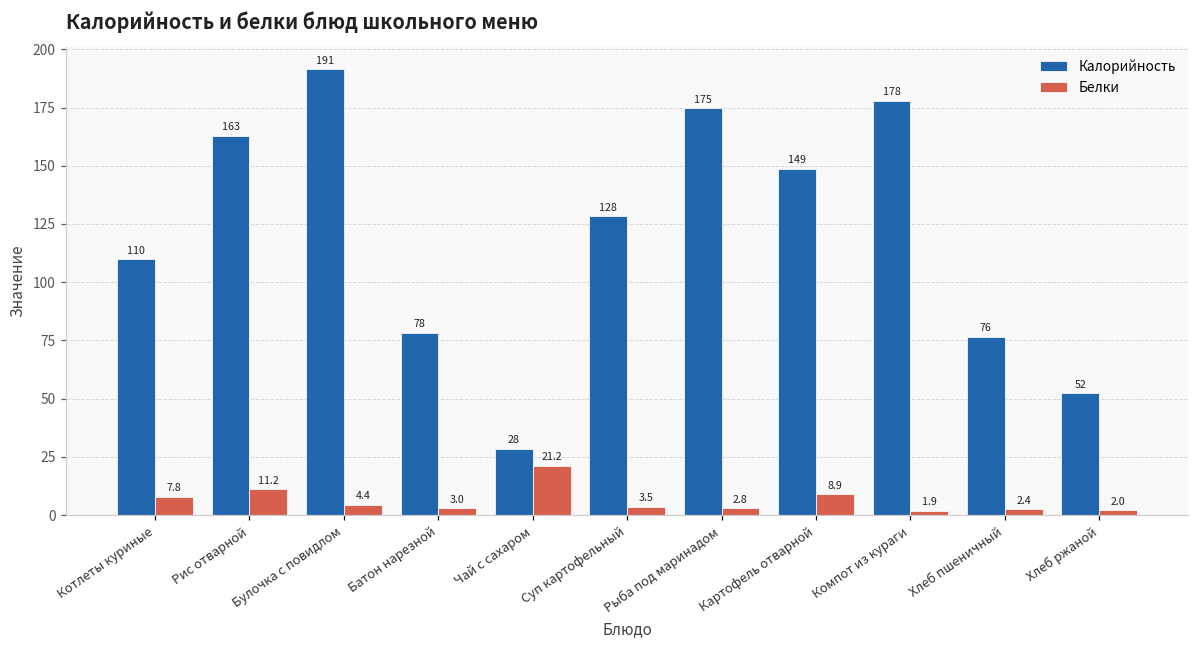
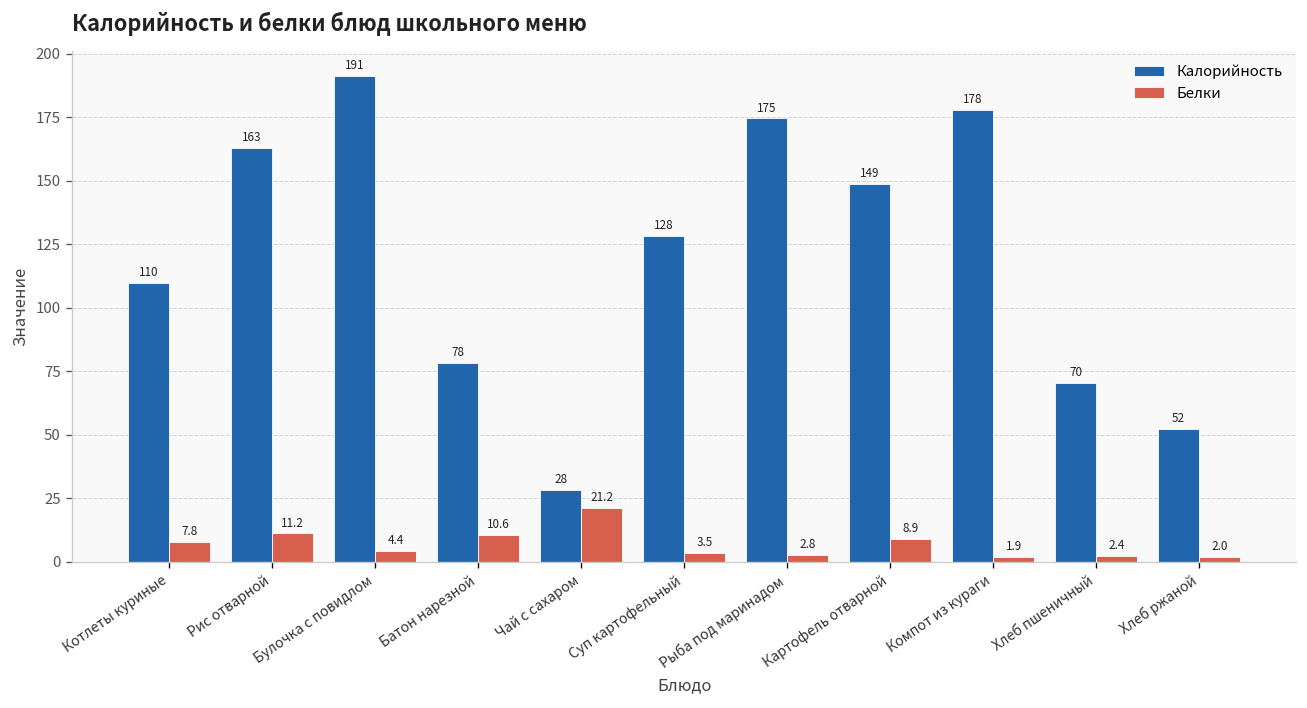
Белки, Батон нарезной: 3.0 -> 10.6
Калорийность, Хлеб пшеничный: 76 -> 70
